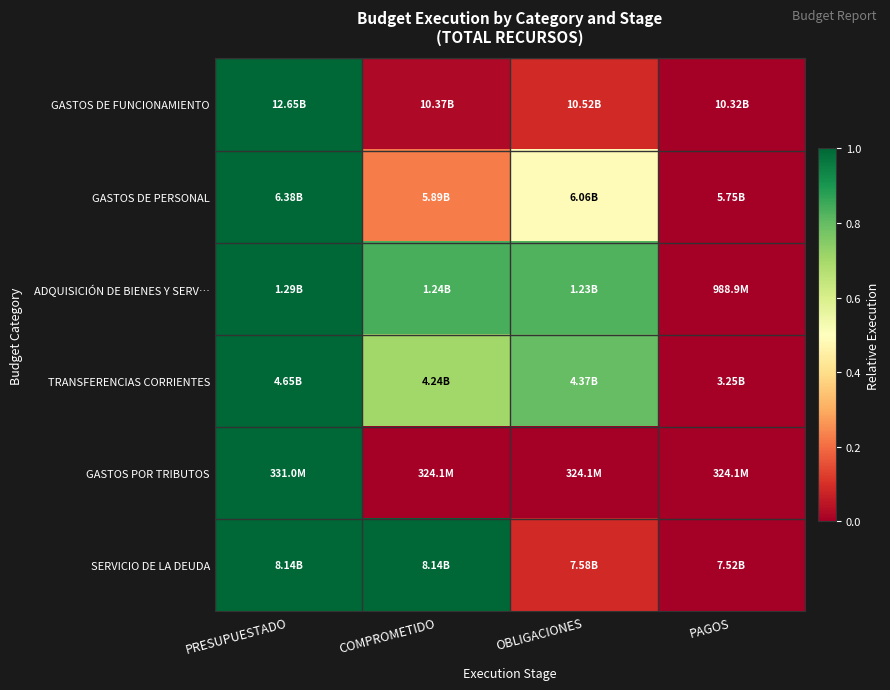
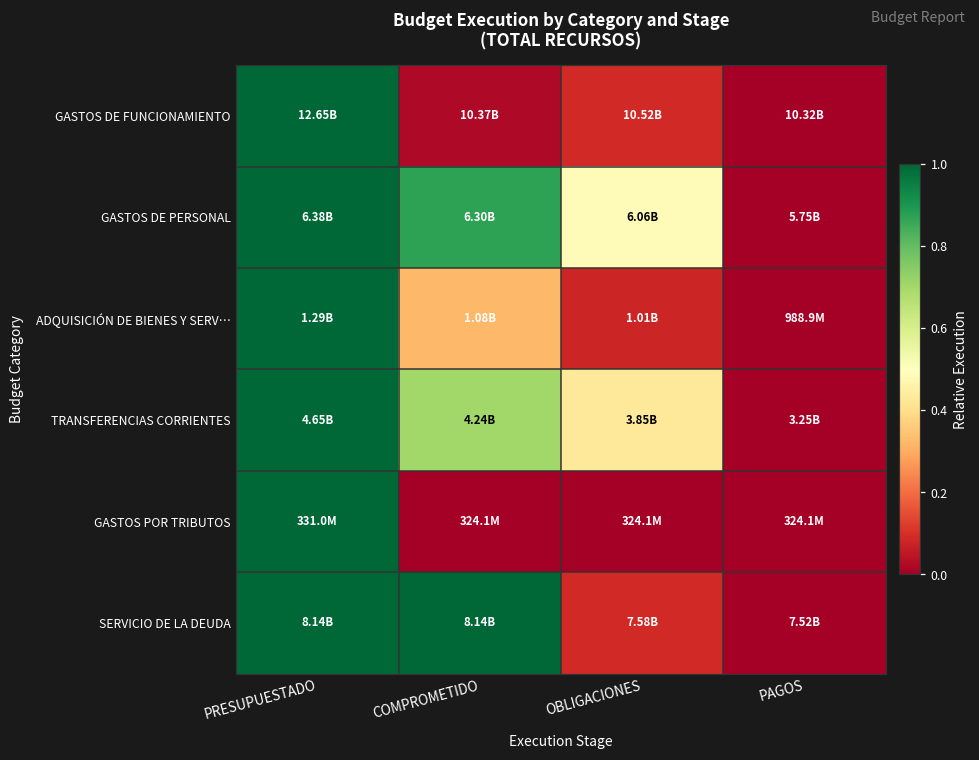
GASTOS DE PERSONAL, COMPROMETIDO: 5.89B -> 6.30B
ADQUISICIÓN DE BIENES Y SERV…, COMPROMETIDO: 1.24B -> 1.08B
ADQUISICIÓN DE BIENES Y SERV…, OBLIGACIONES: 1.23B -> 1.01B
TRANSFERENCIAS CORRIENTES, OBLIGACIONES: 4.37B -> 3.85B
